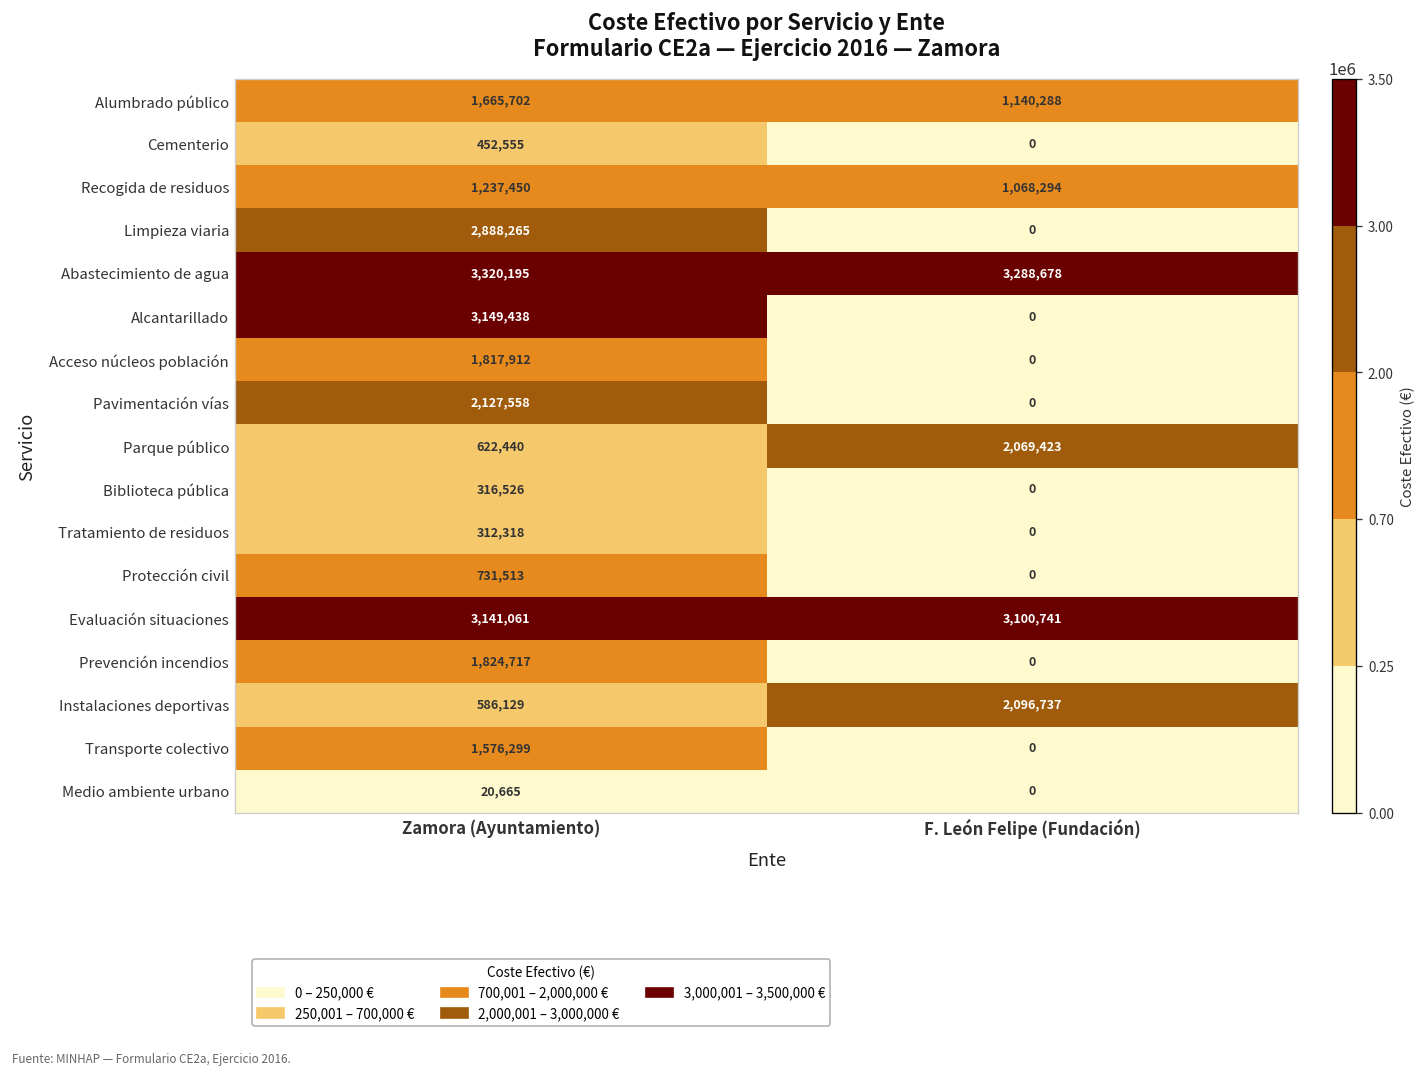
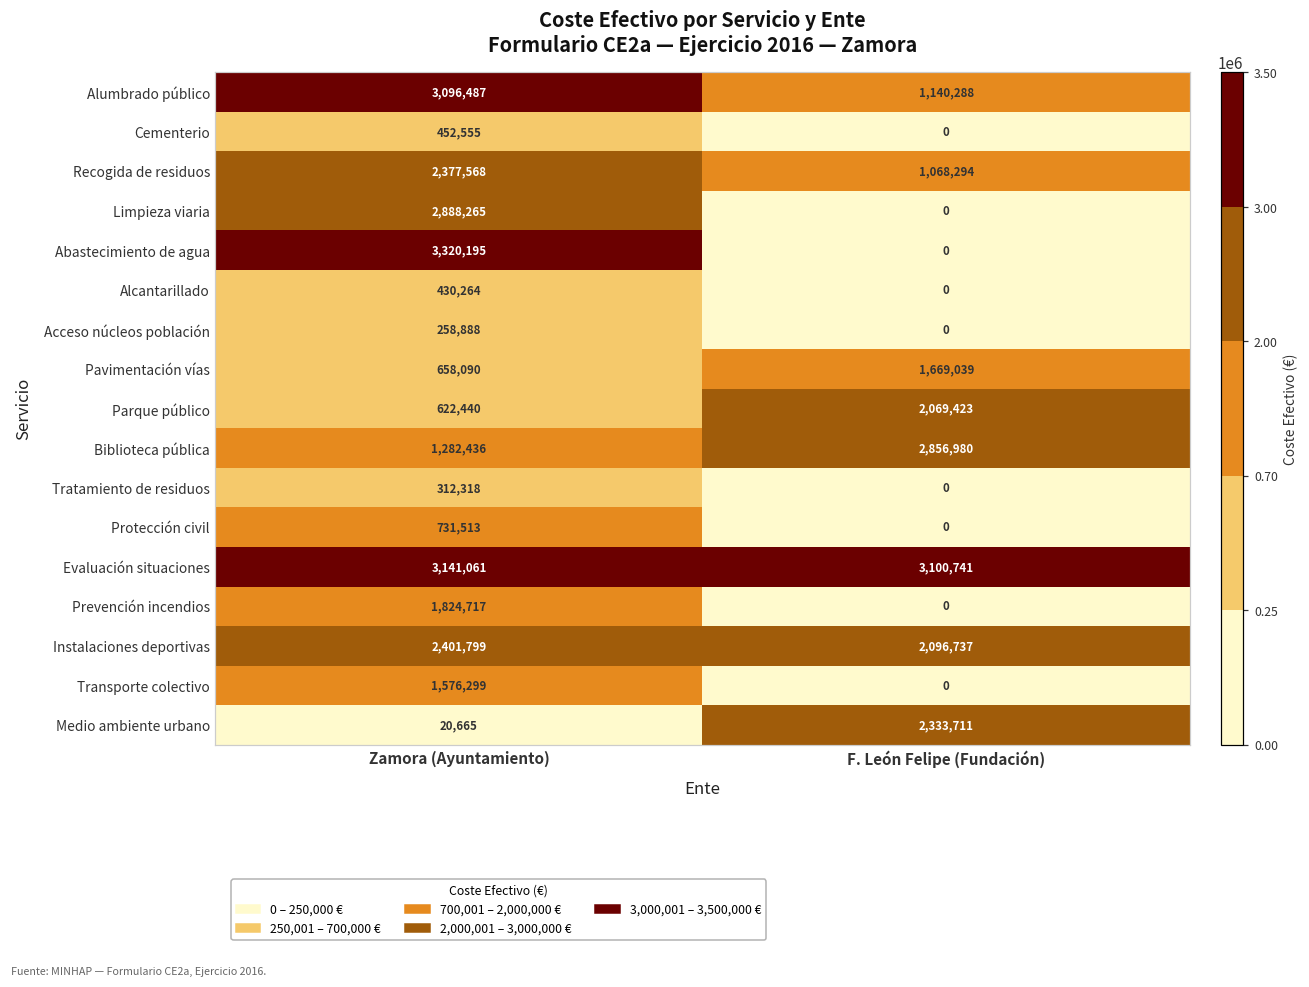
Alumbrado público, Zamora (Ayuntamiento): 1,665,702 -> 3,096,487
Recogida de residuos, Zamora (Ayuntamiento): 1,237,450 -> 2,377,568
Abastecimiento de agua, F. León Felipe (Fundación): 3,288,678 -> 0
Alcantarillado, Zamora (Ayuntamiento): 3,149,438 -> 430,264
Acceso núcleos población, Zamora (Ayuntamiento): 1,817,912 -> 258,888
Pavimentación vías, Zamora (Ayuntamiento): 2,127,558 -> 658,090
Pavimentación vías, F. León Felipe (Fundación): 0 -> 1,669,039
Biblioteca pública, Zamora (Ayuntamiento): 316,526 -> 1,282,436
Biblioteca pública, F. León Felipe (Fundación): 0 -> 2,856,980
Instalaciones deportivas, Zamora (Ayuntamiento): 586,129 -> 2,401,799
Medio ambiente urbano, F. León Felipe (Fundación): 0 -> 2,333,711
